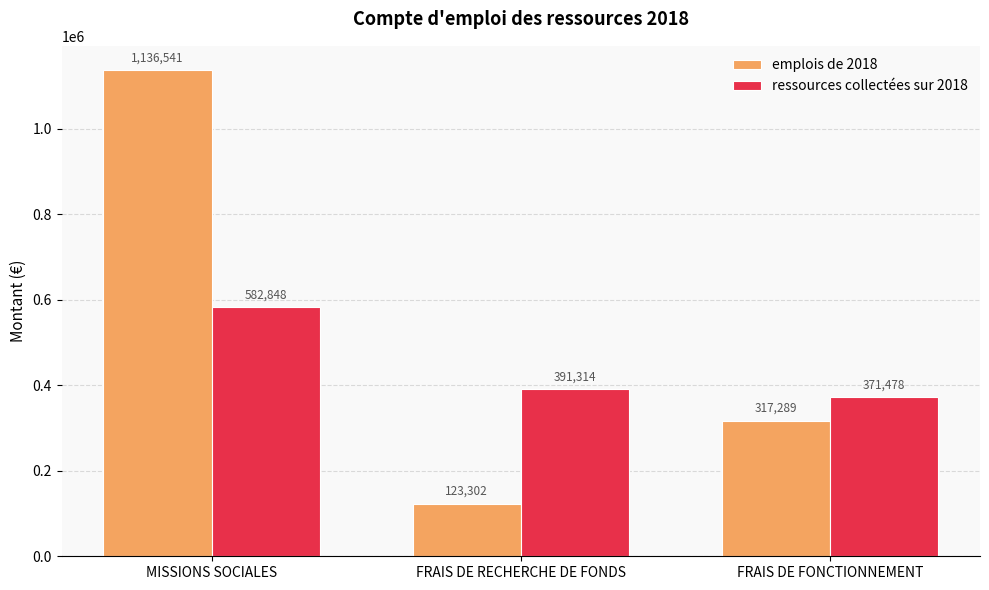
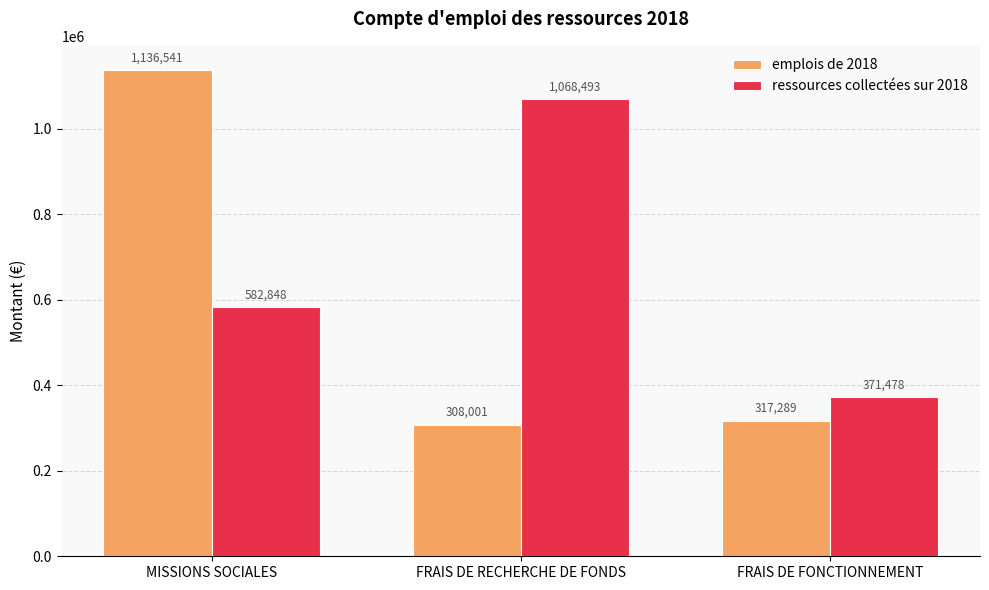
emplois de 2018, FRAIS DE RECHERCHE DE FONDS: 123,302 -> 308,001
ressources collectées sur 2018, FRAIS DE RECHERCHE DE FONDS: 391,314 -> 1,068,493
